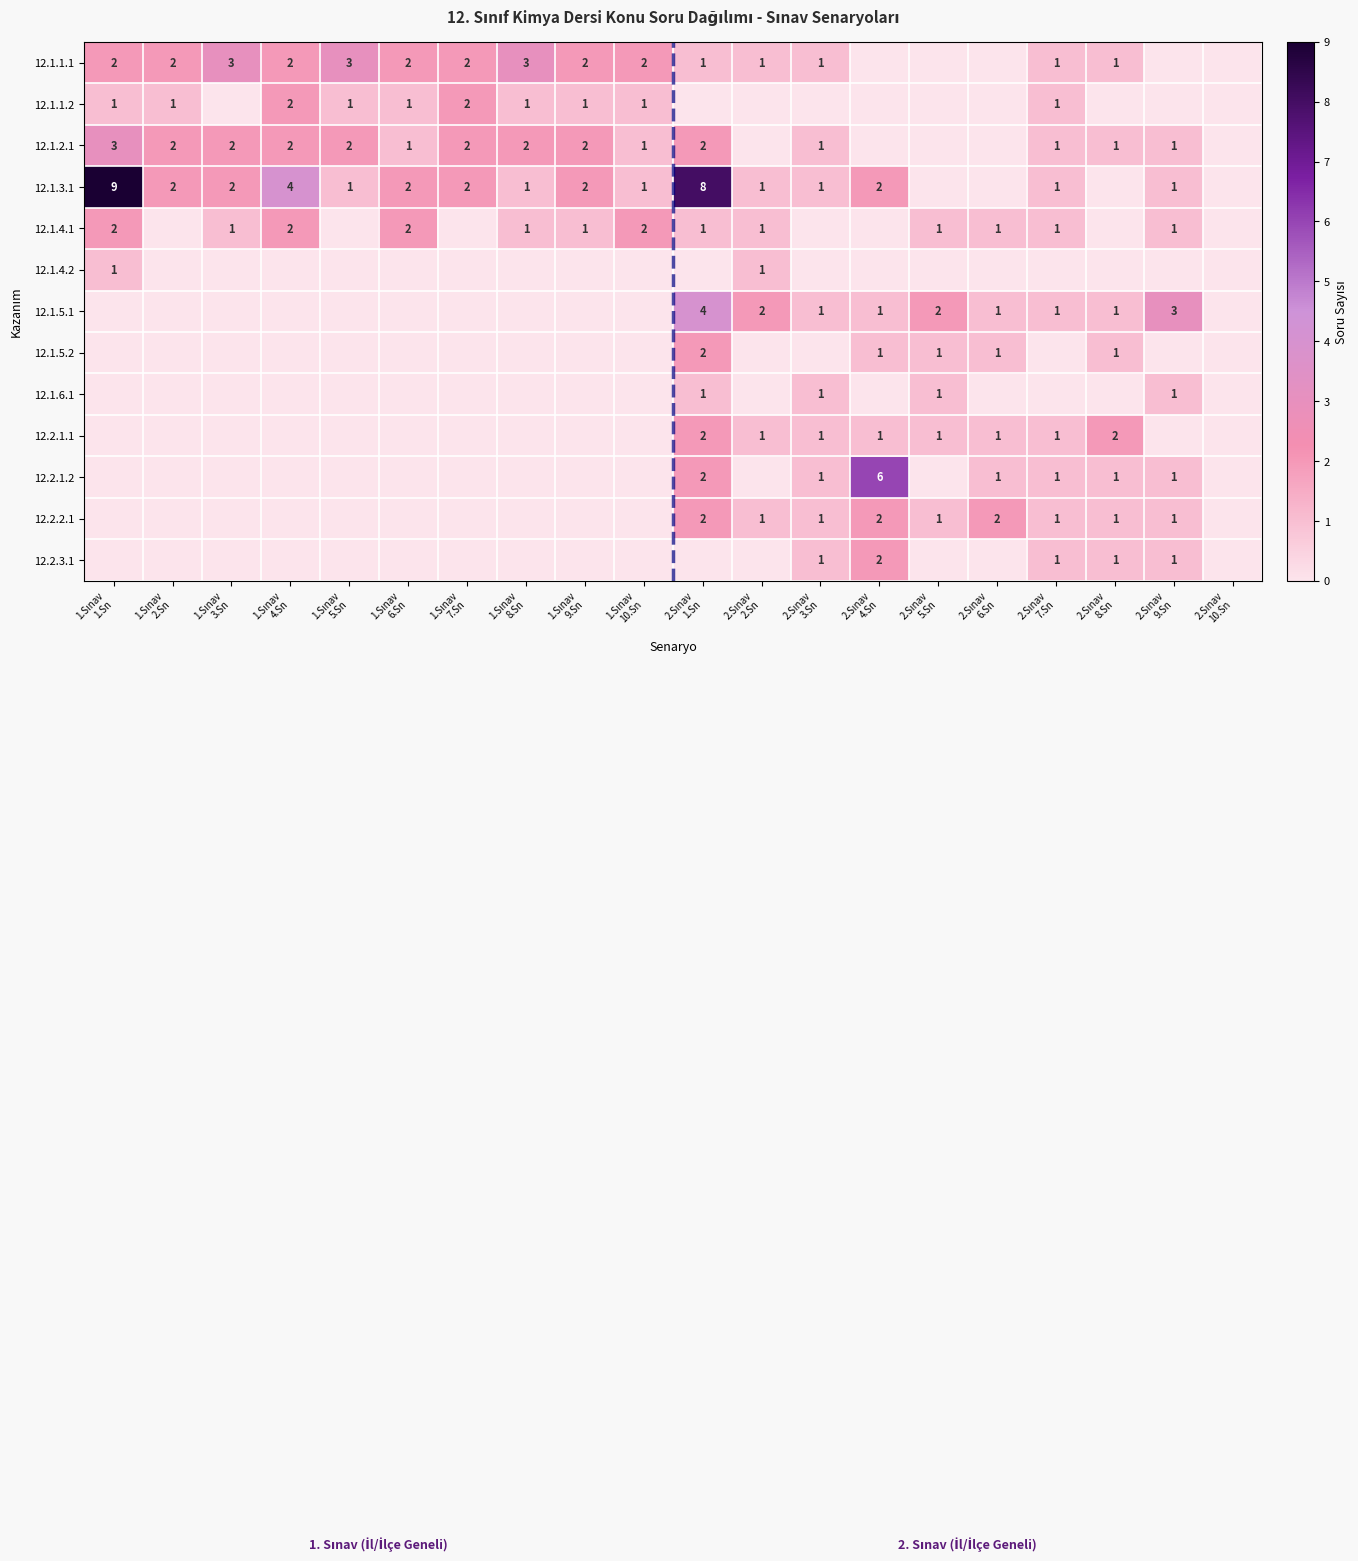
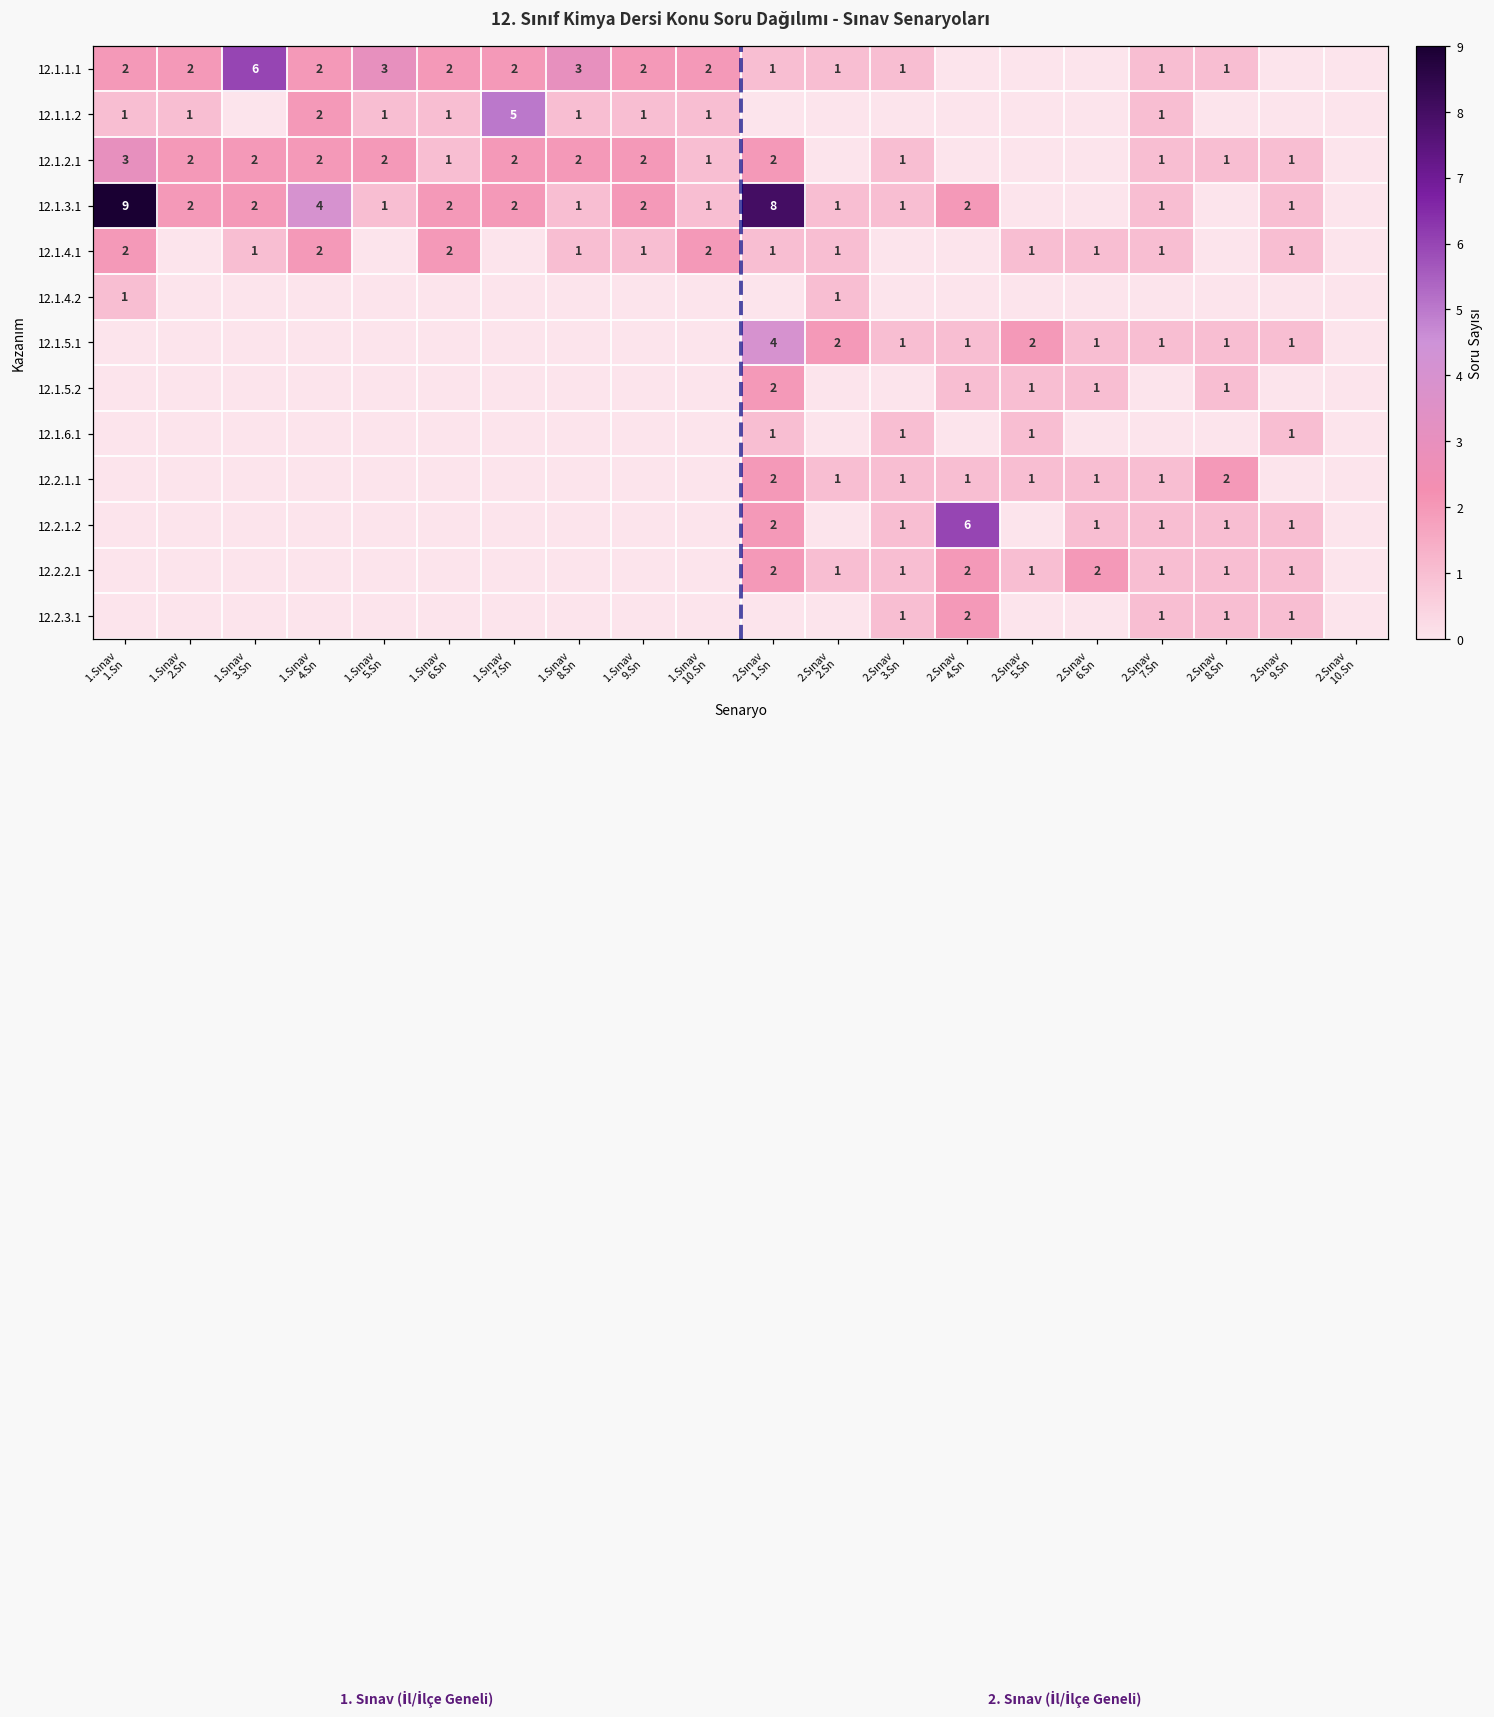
12.1.1.1, 1.Sınav 3.Sn: 3 -> 6
12.1.1.2, 1.Sınav 7.Sn: 2 -> 5
12.1.5.1, 2.Sınav 9.Sn: 3 -> 1
